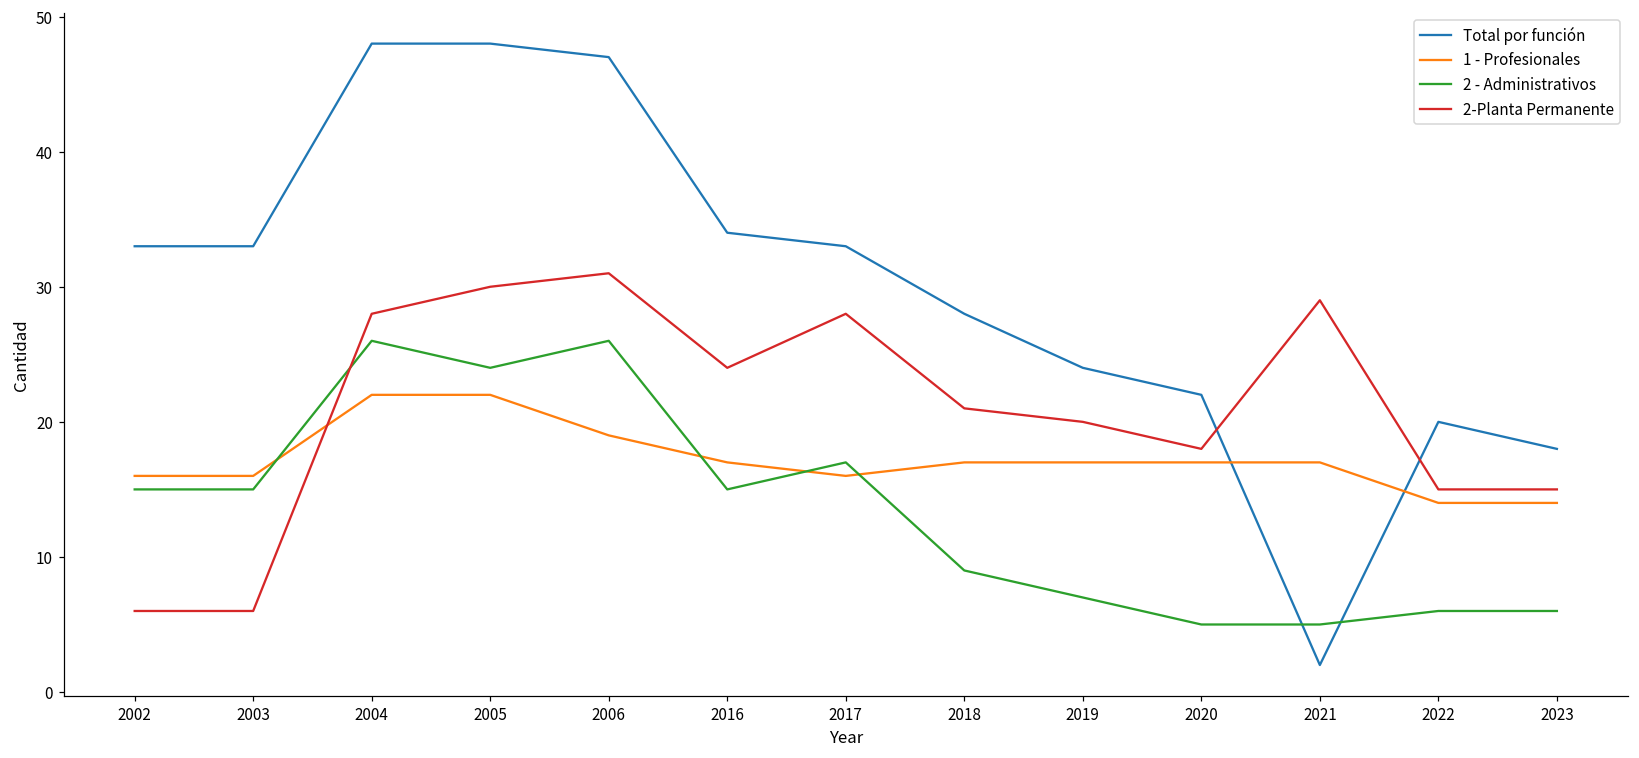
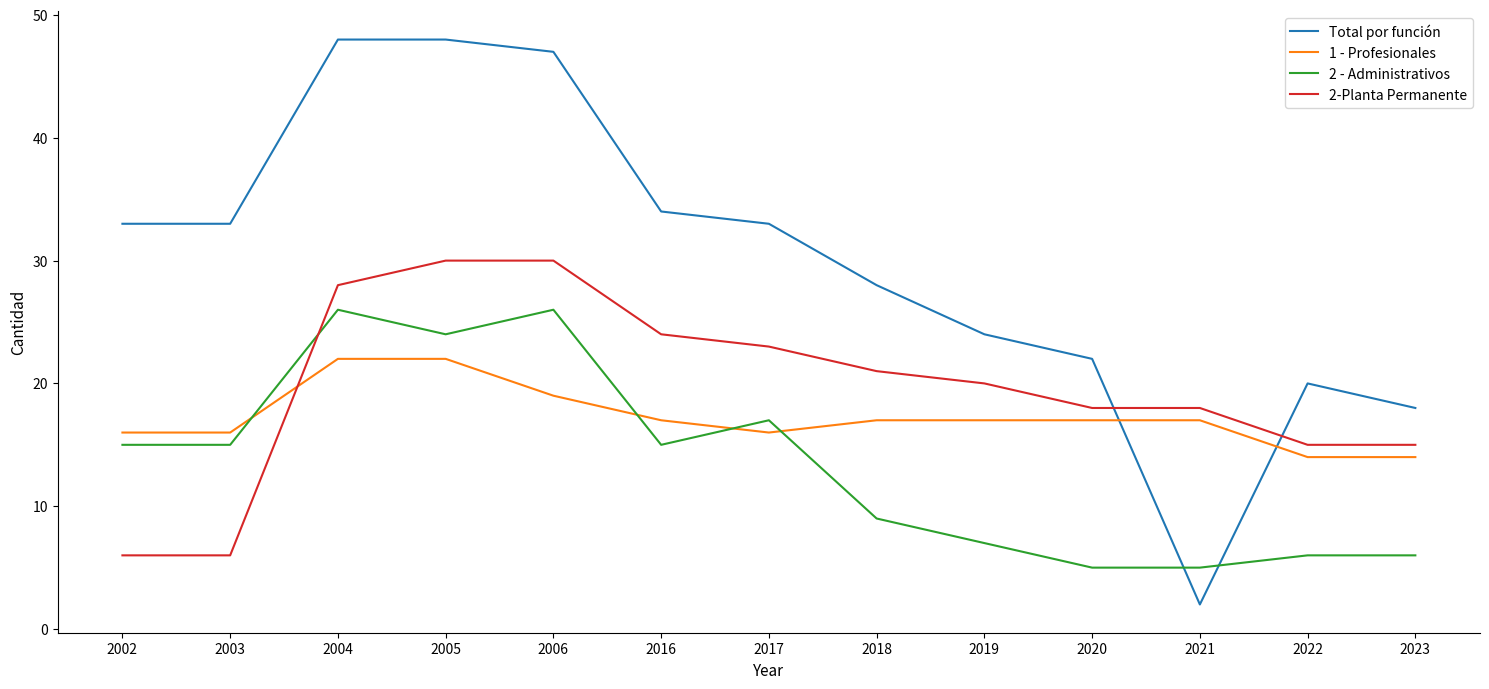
2-Planta Permanente, 2006: 31 -> 30
2-Planta Permanente, 2017: 28 -> 23
2-Planta Permanente, 2021: 29 -> 18
